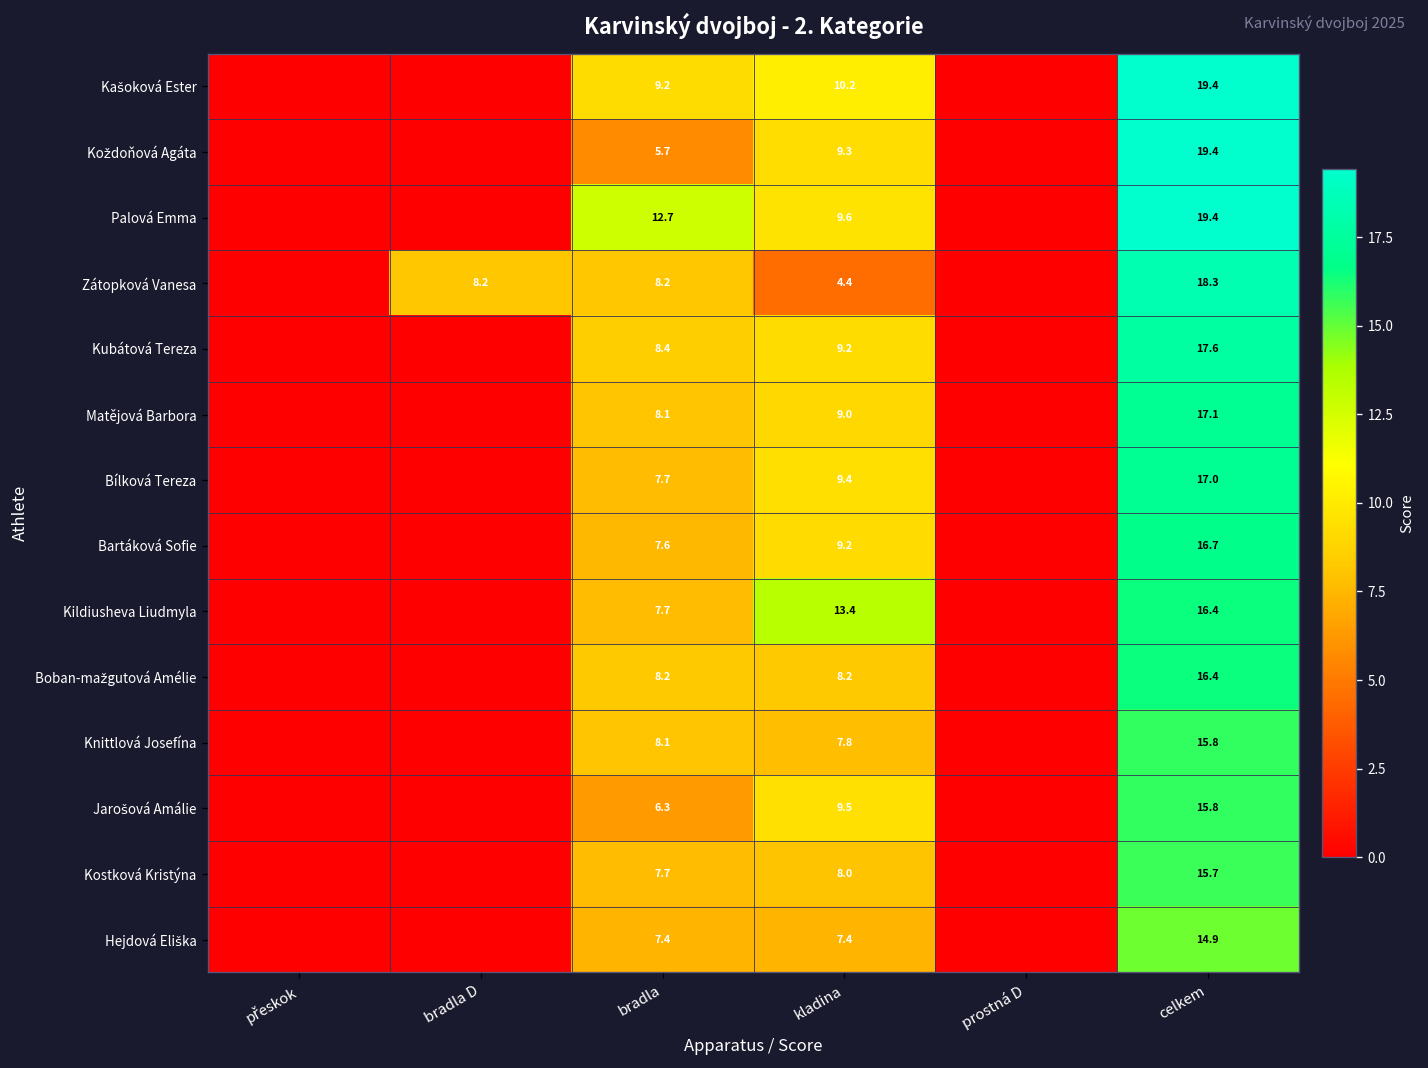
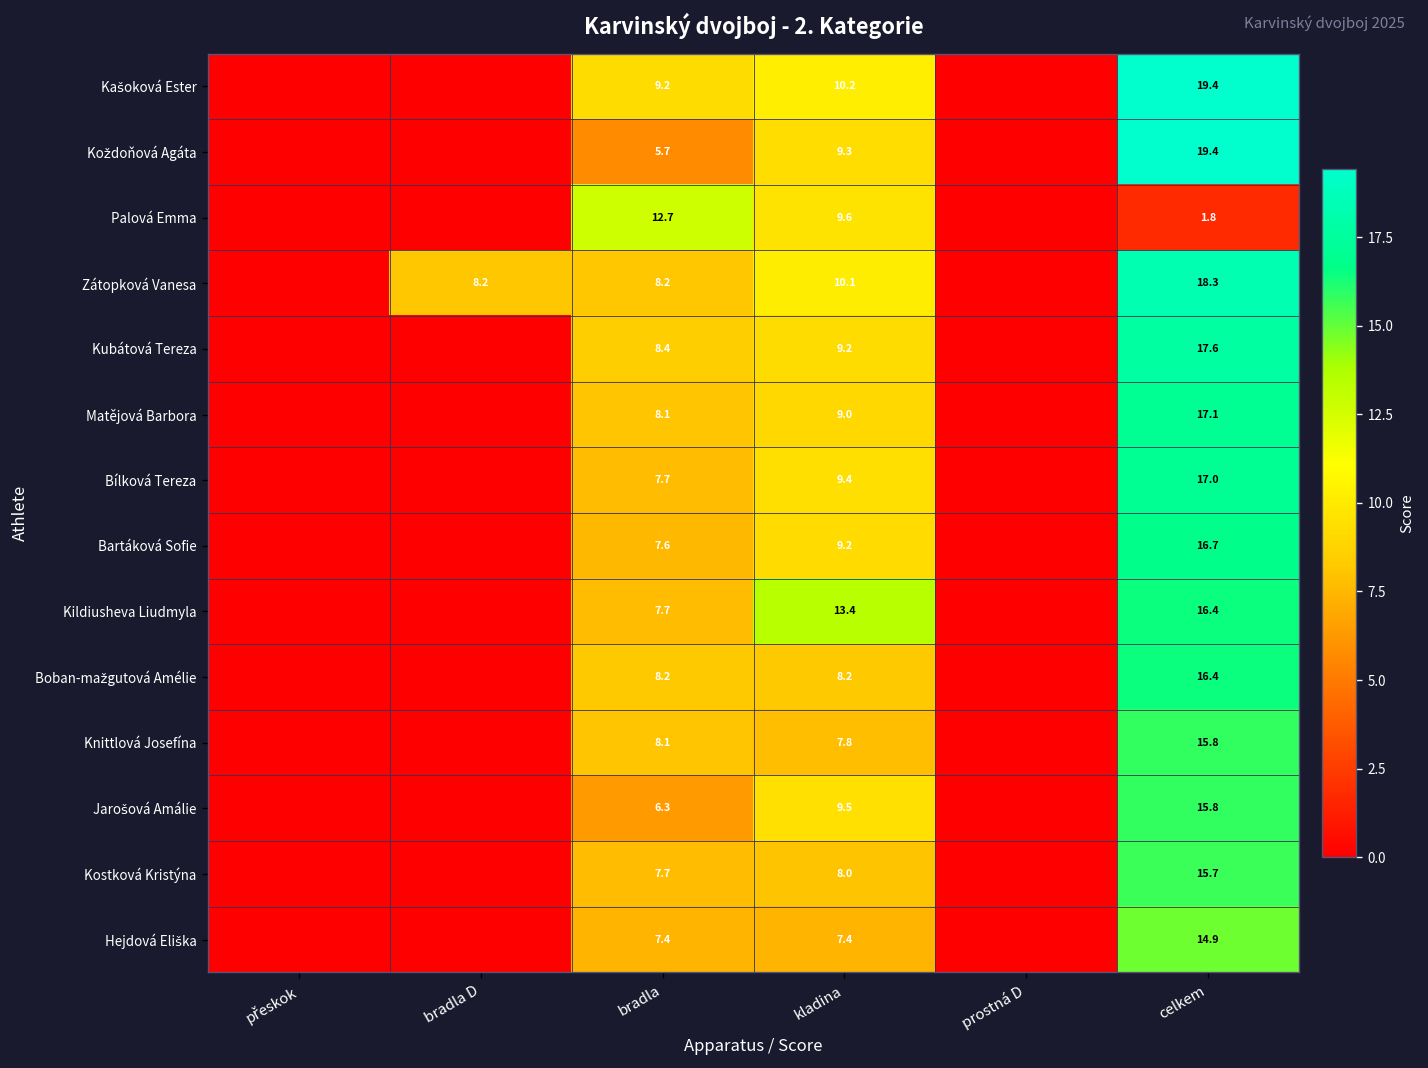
Palová Emma, celkem: 19.4 -> 1.8
Zátopková Vanesa, kladina: 4.4 -> 10.1
